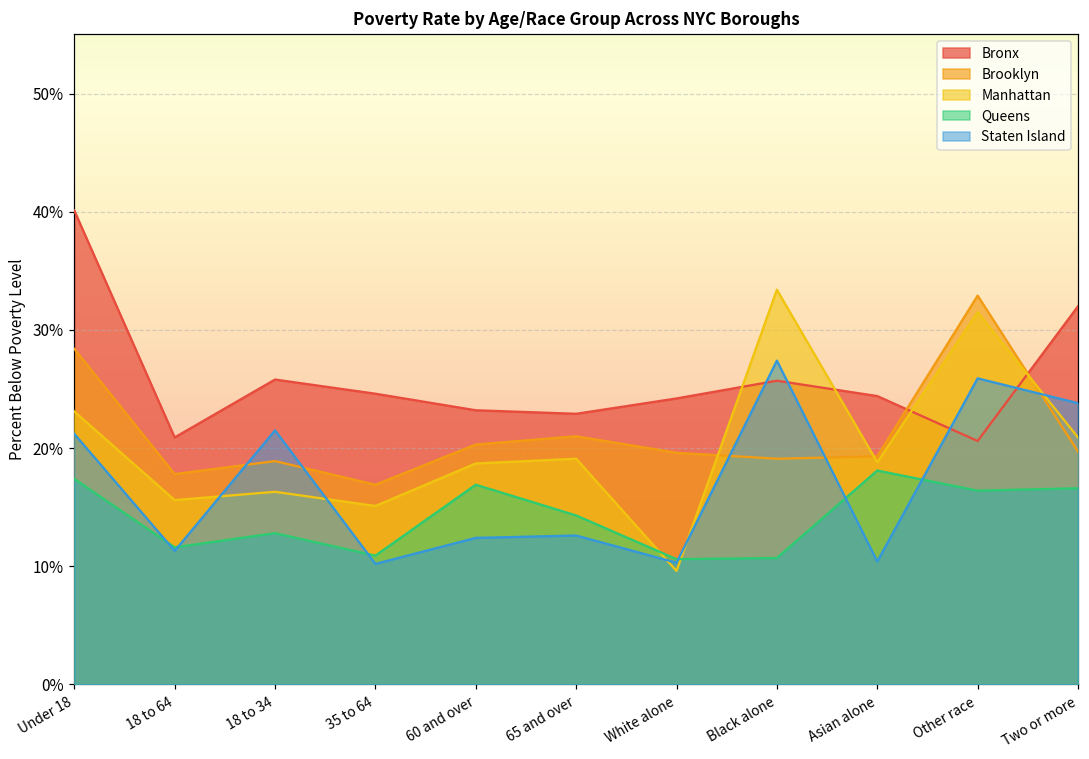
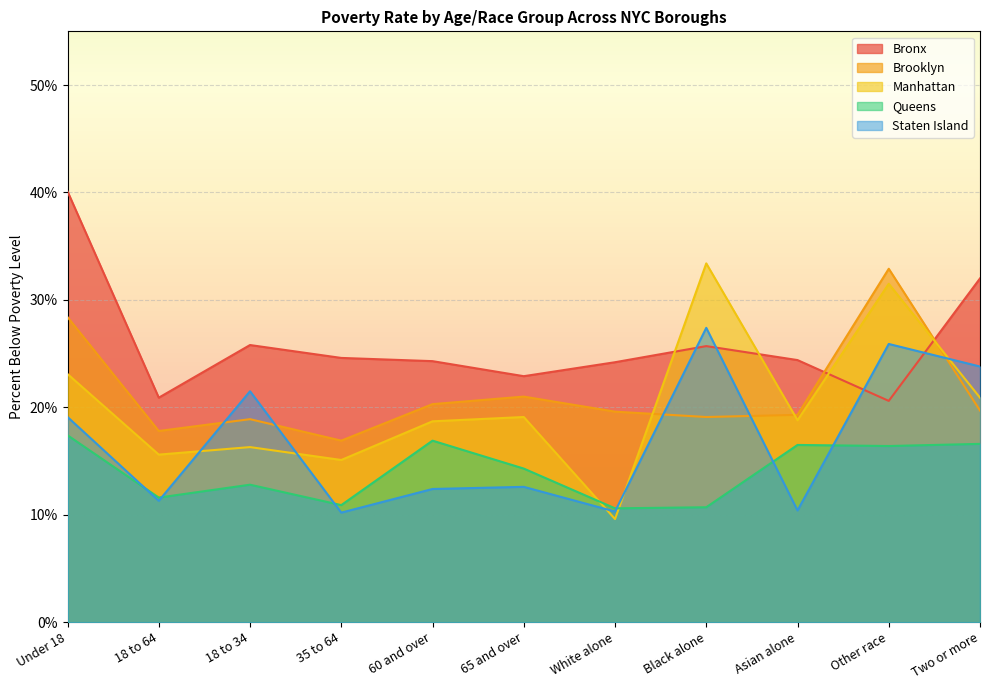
Staten Island, Under 18: 21.2% -> 19.1%
Bronx, 60 and over: 23.2% -> 24.3%
Queens, Asian alone: 18.1% -> 16.5%
